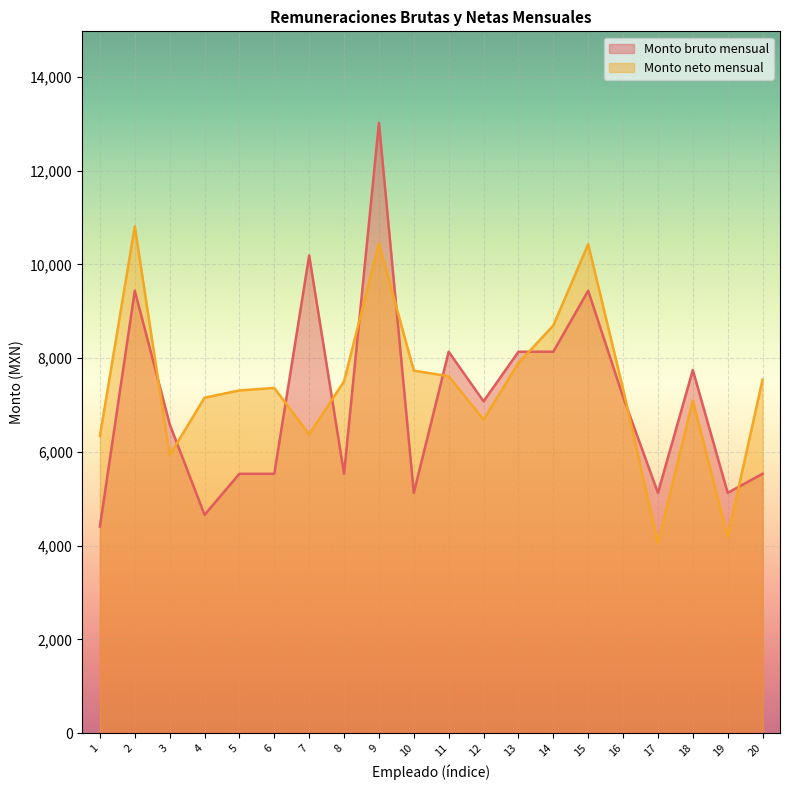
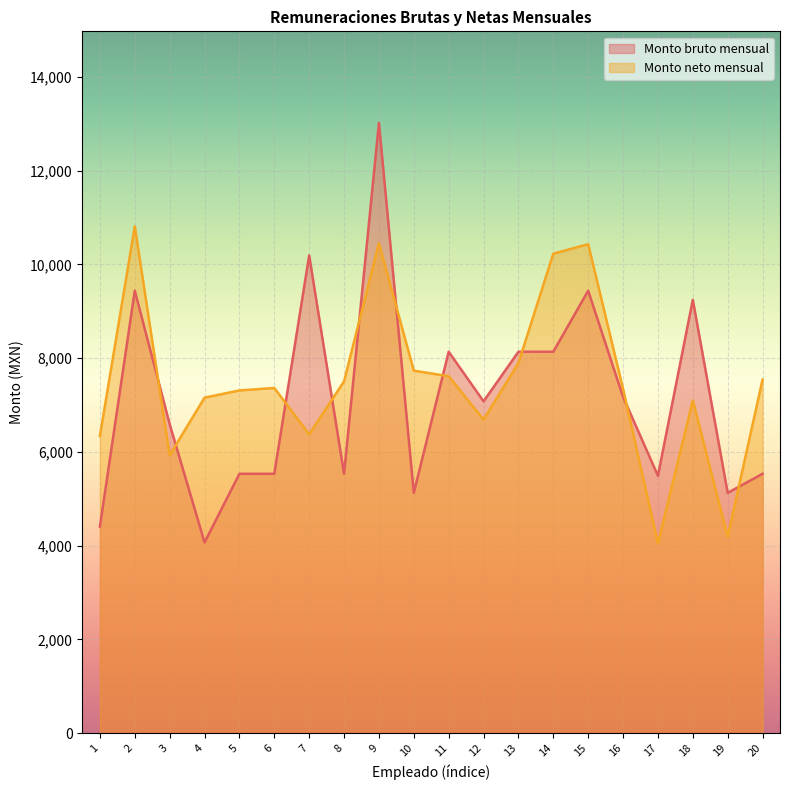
Monto bruto mensual, 4: 4,700 -> 4,100
Monto neto mensual, 14: 8,700 -> 10,200
Monto bruto mensual, 17: 5,100 -> 5,500
Monto bruto mensual, 18: 7,700 -> 9,200
